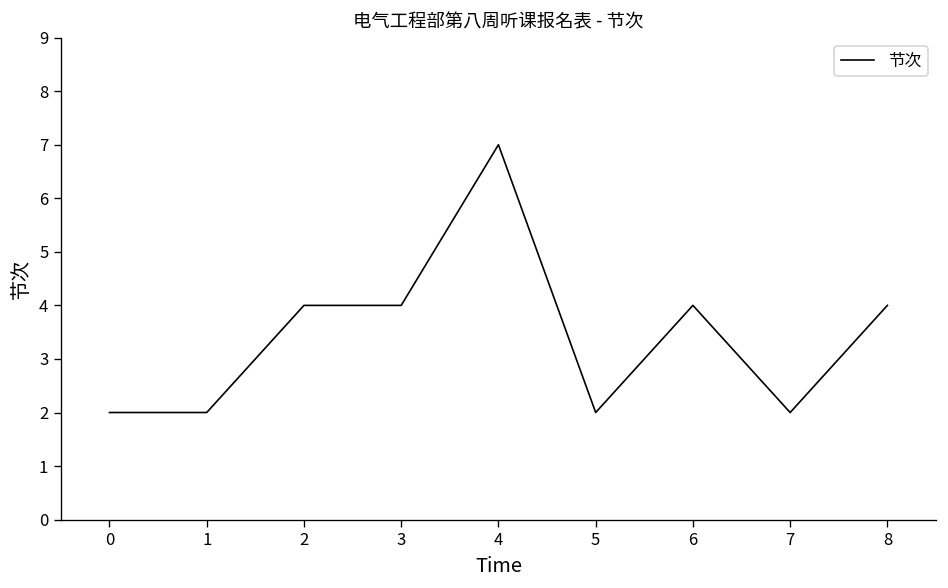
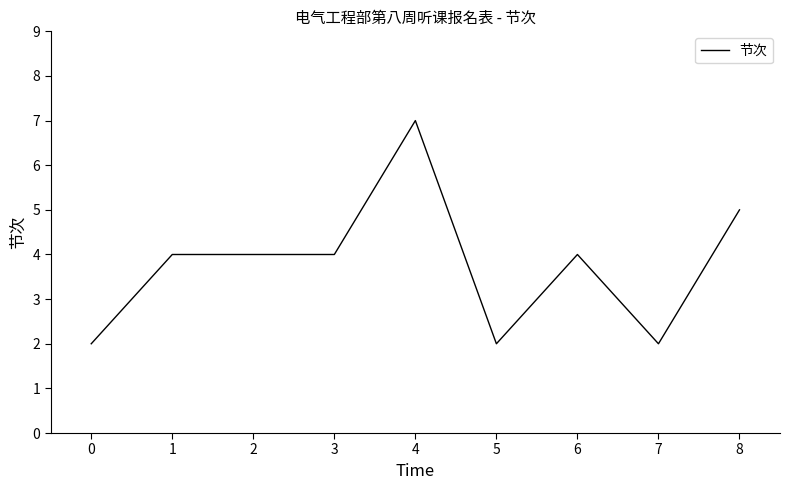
1: 2 -> 4
8: 4 -> 5
